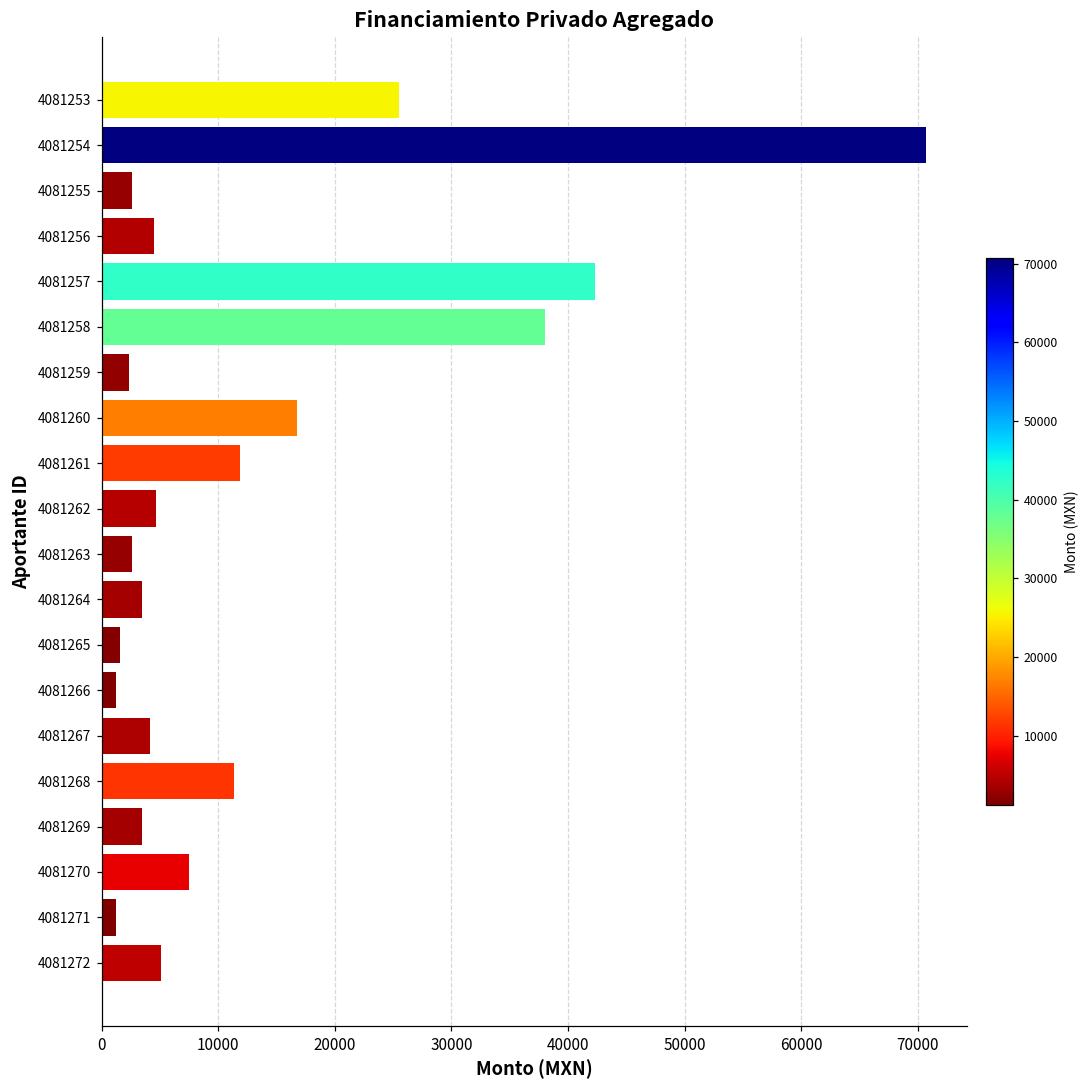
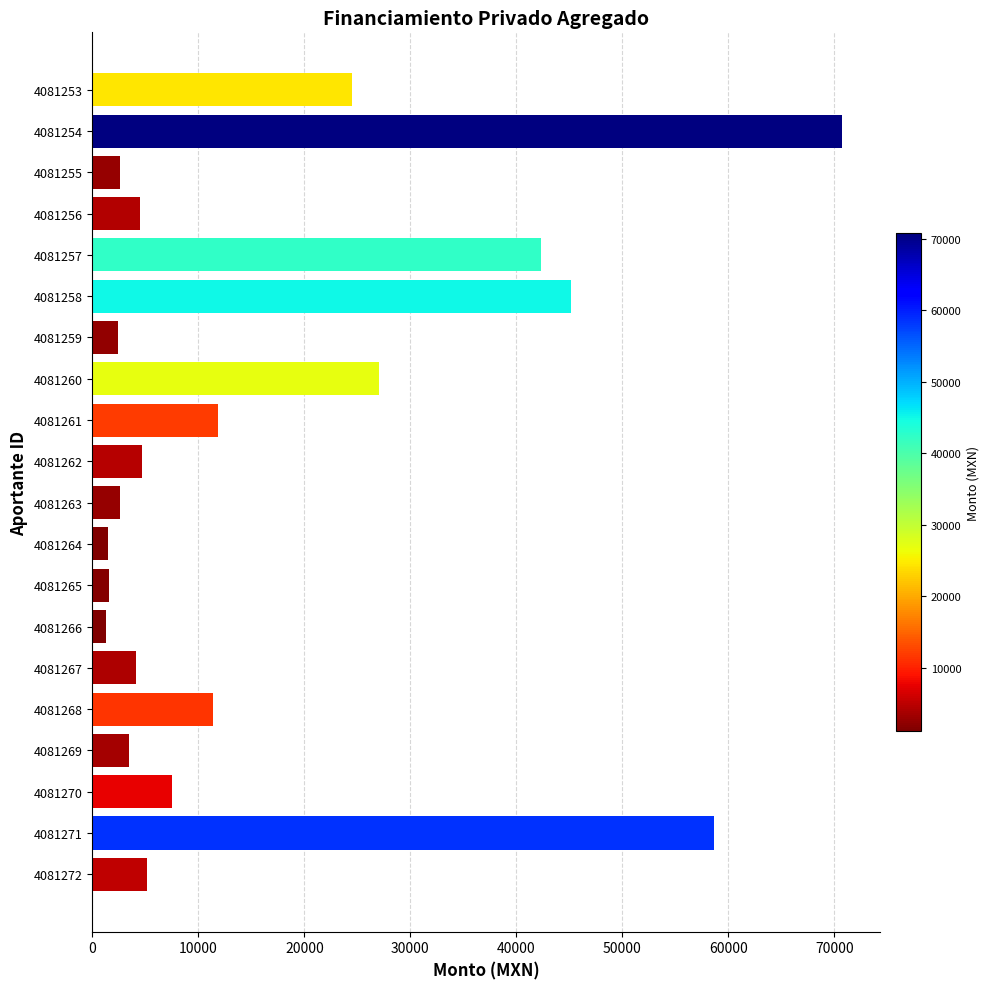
4081253: 25600 -> 24500
4081258: 38000 -> 45200
4081260: 16800 -> 27000
4081264: 3500 -> 1500
4081271: 1300 -> 58600
